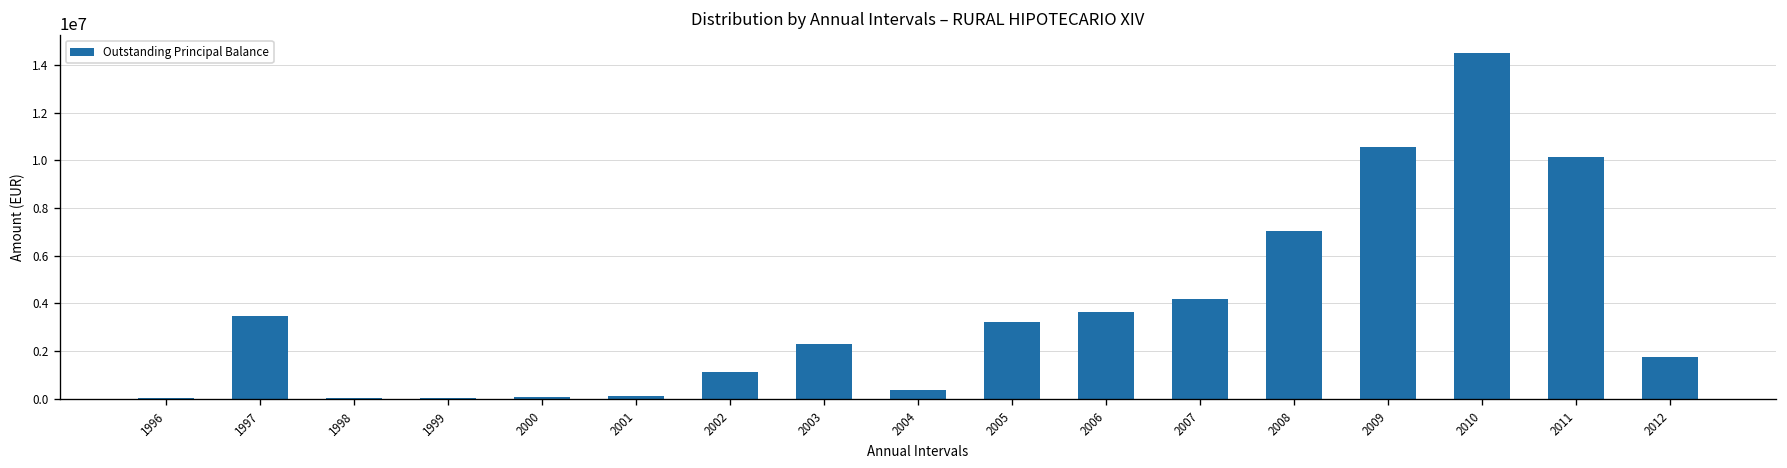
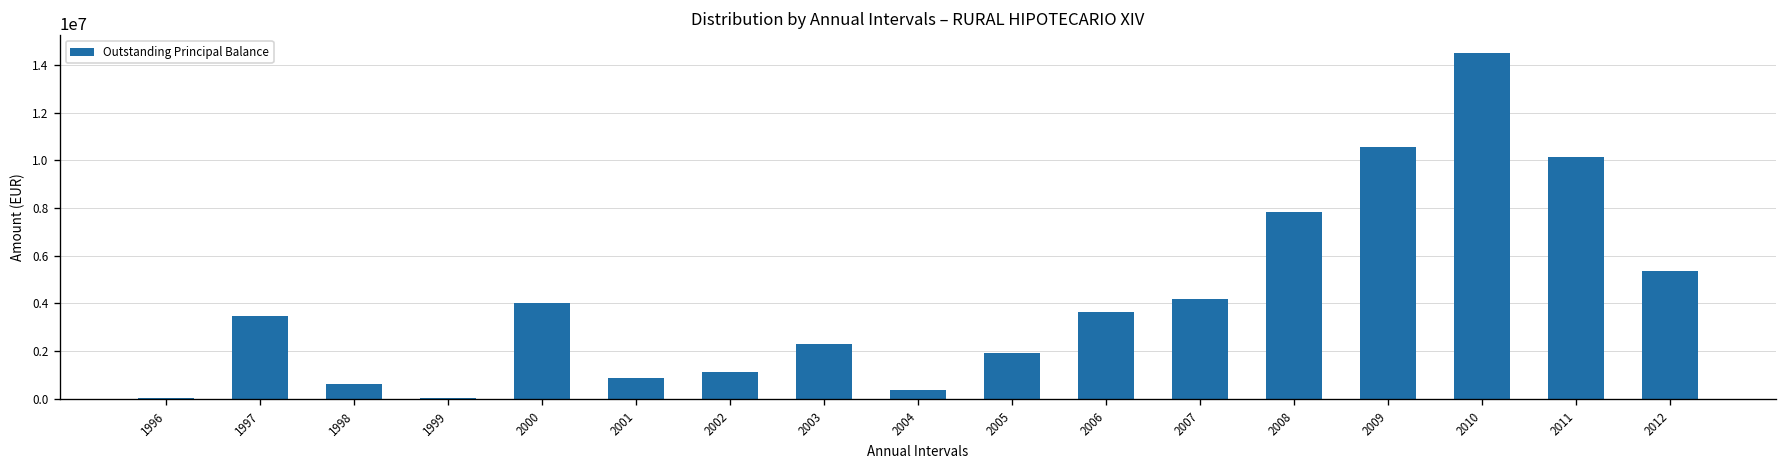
1998: 0 -> 600000
2000: 100000 -> 4000000
2001: 100000 -> 900000
2005: 3200000 -> 1900000
2008: 7000000 -> 7800000
2012: 1700000 -> 5300000
